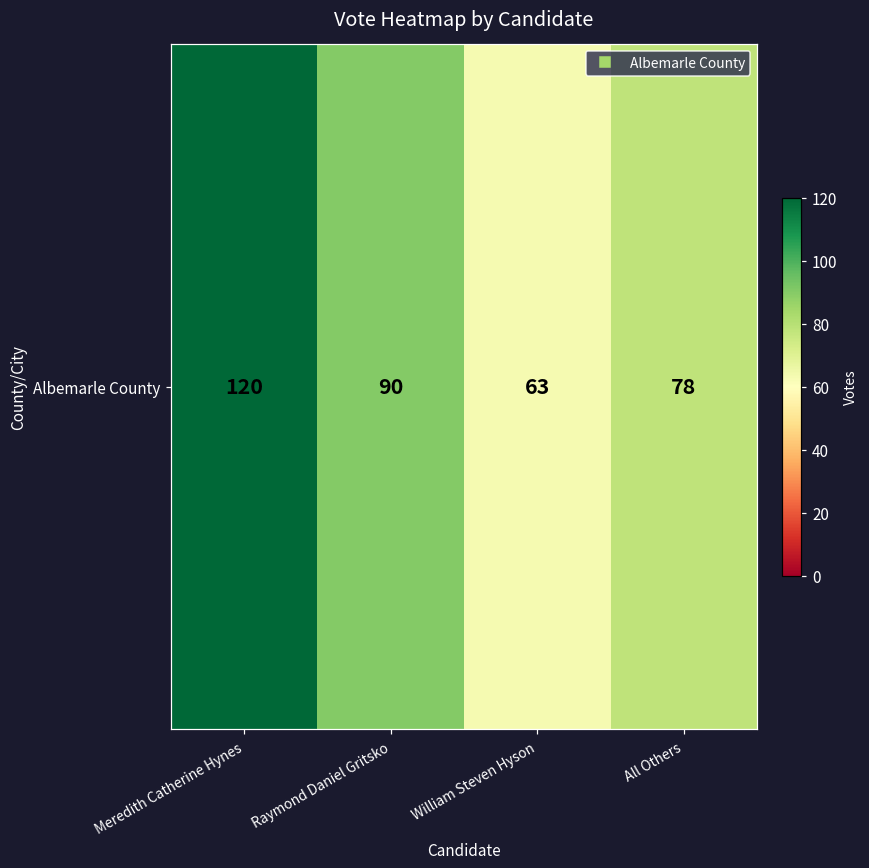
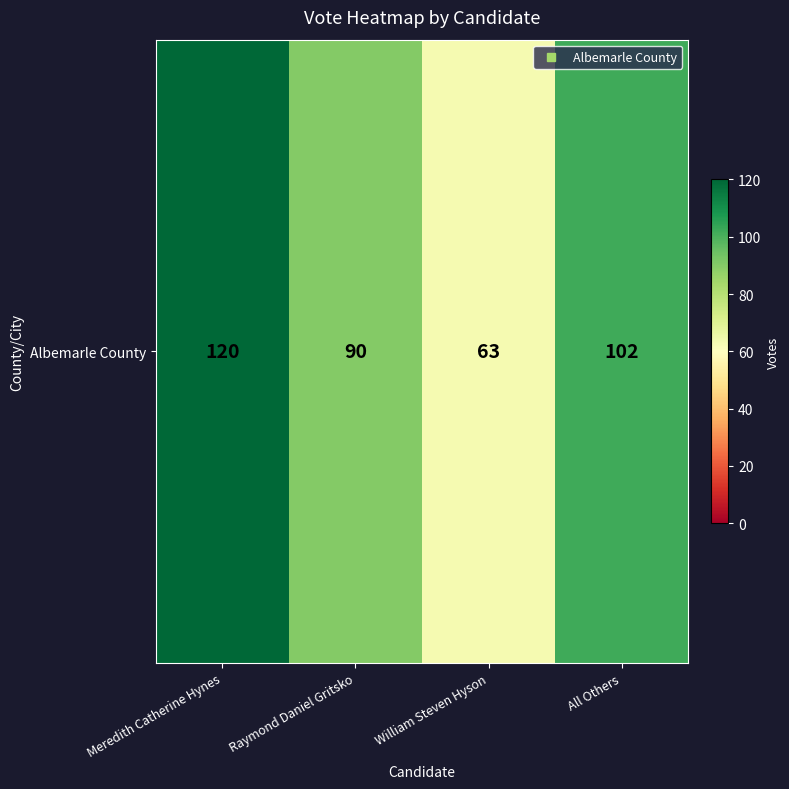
Albemarle County, All Others: 78 -> 102
